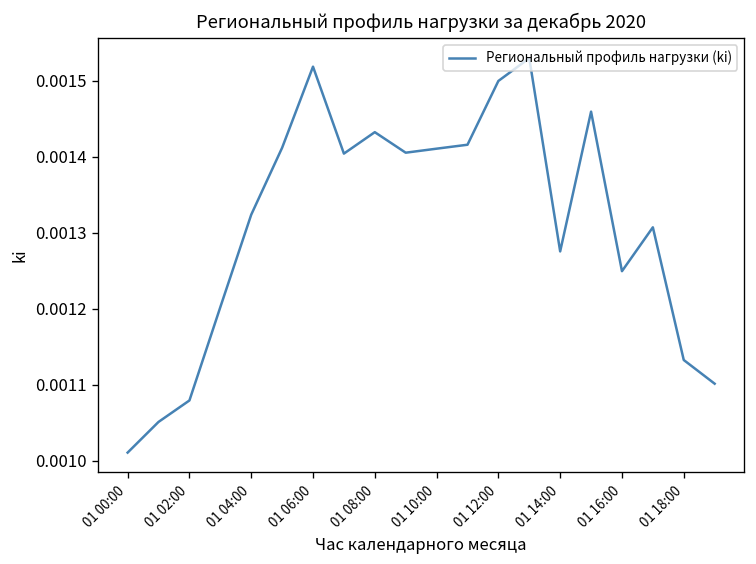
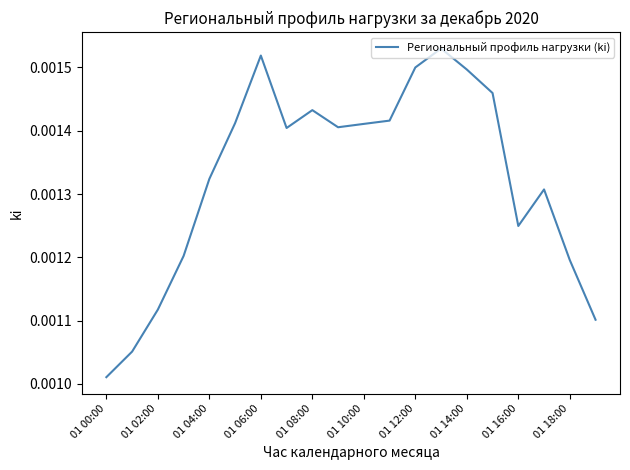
01 02:00: 0.00108 -> 0.00112
01 14:00: 0.00128 -> 0.00150
01 18:00: 0.00113 -> 0.00120
